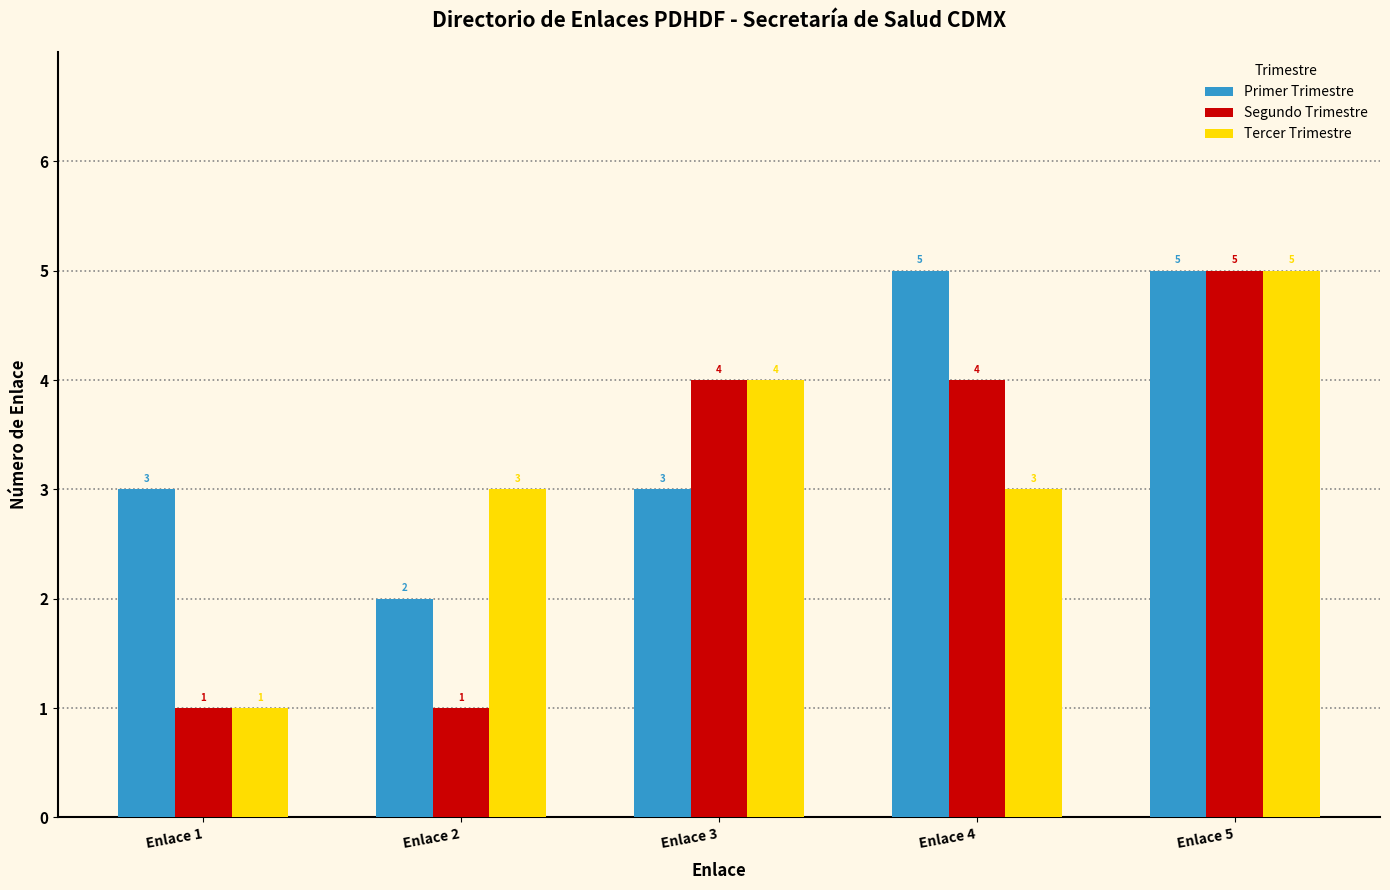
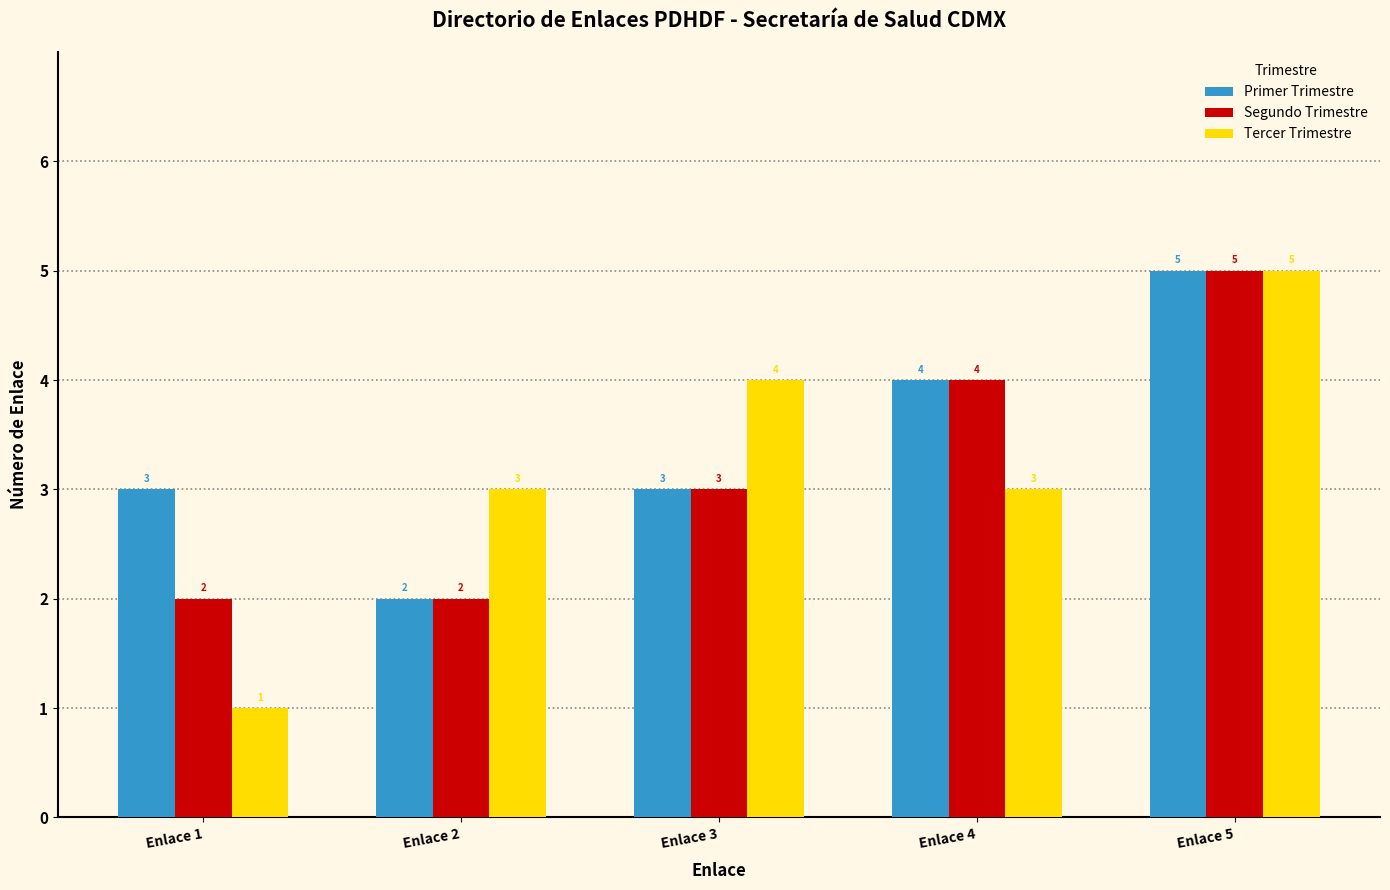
Segundo Trimestre, Enlace 1: 1 -> 2
Segundo Trimestre, Enlace 2: 1 -> 2
Segundo Trimestre, Enlace 3: 4 -> 3
Primer Trimestre, Enlace 4: 5 -> 4
